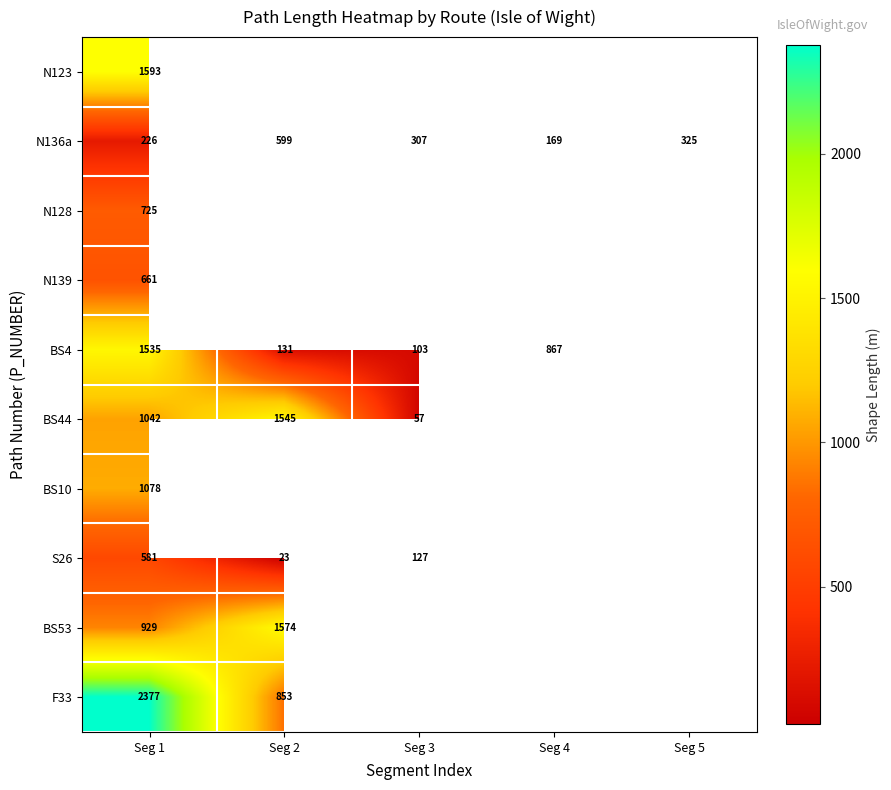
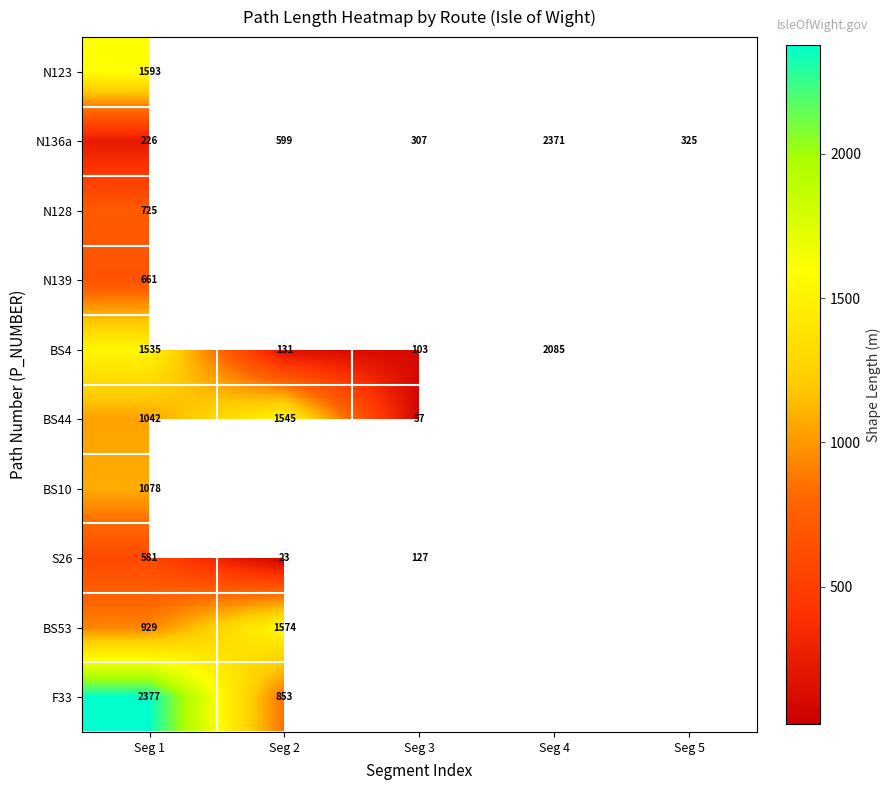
N136a, Seg 4: 169 -> 2371
BS4, Seg 4: 867 -> 2085
